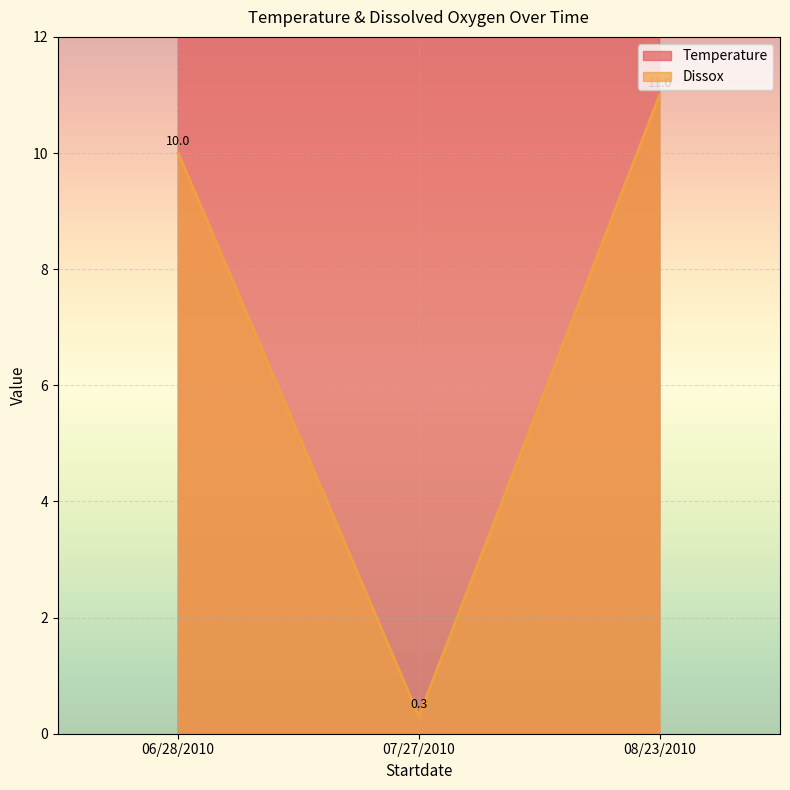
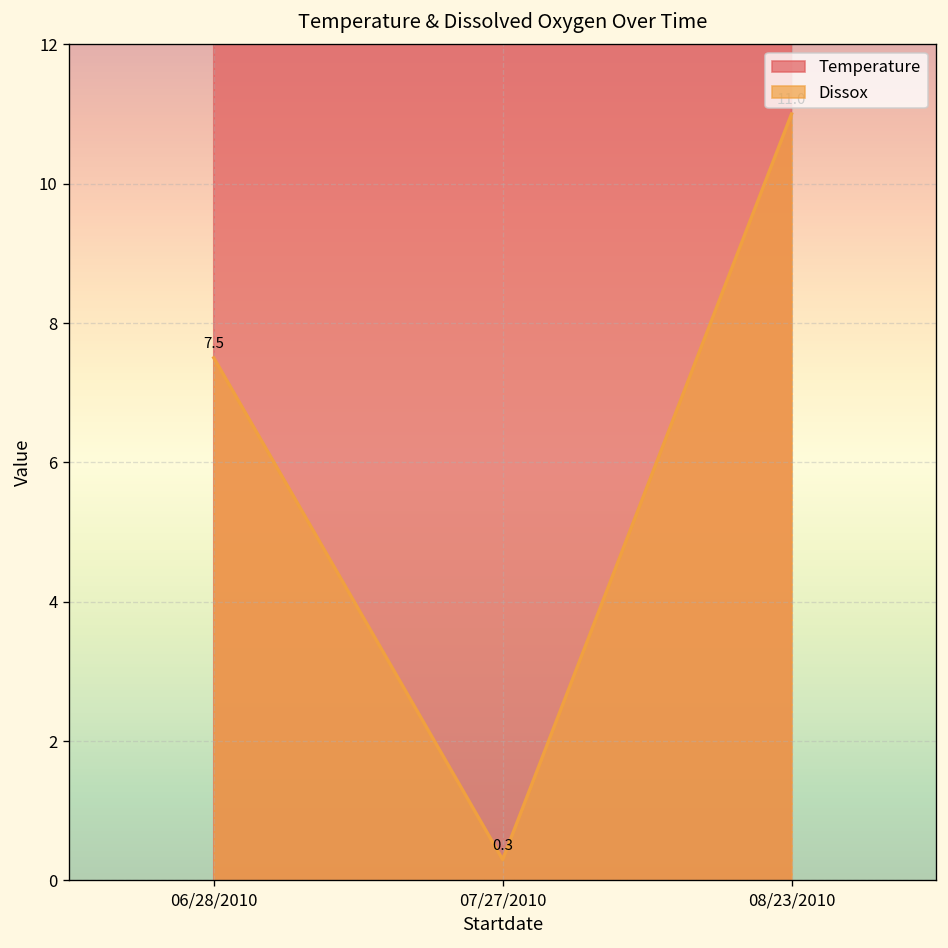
Dissox, 06/28/2010: 10.0 -> 7.5
